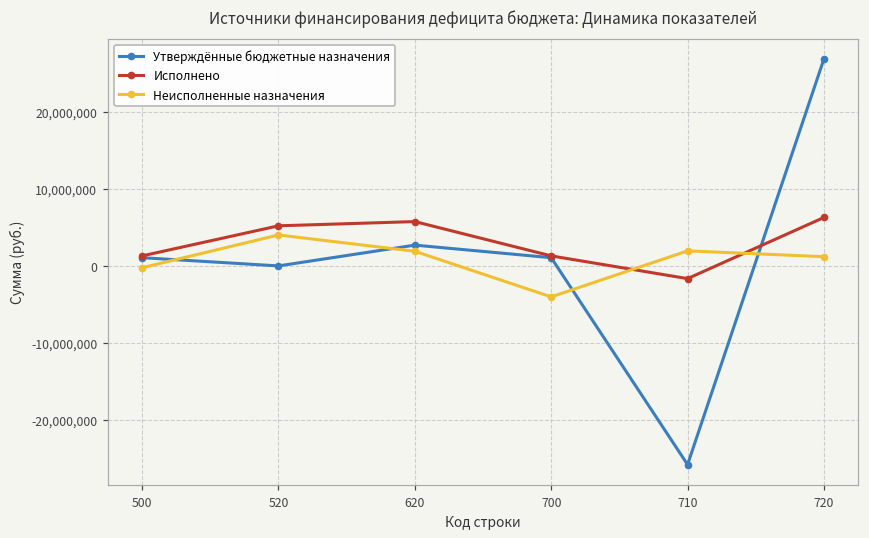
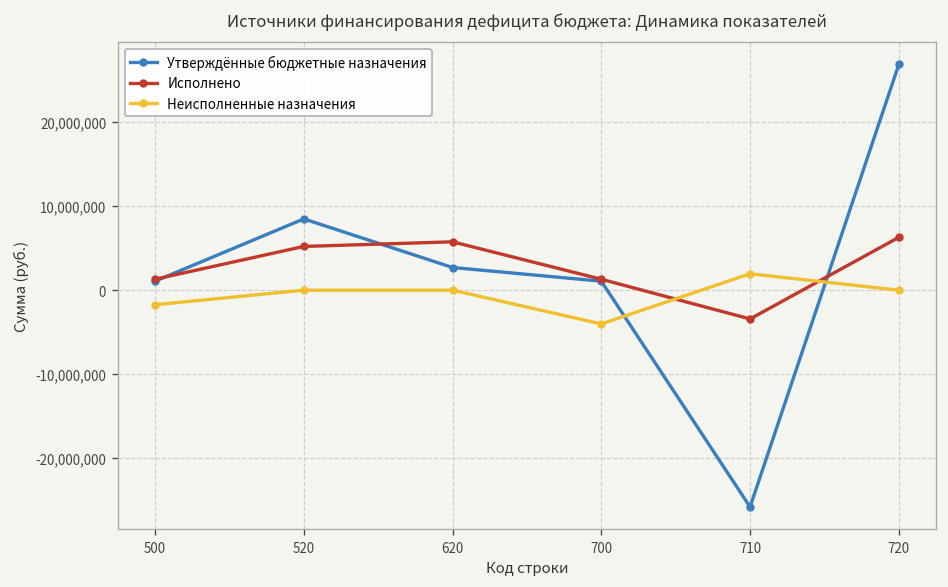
Неисполненные назначения, 500: 0 -> -2,000,000
Утверждённые бюджетные назначения, 520: 0 -> 8,000,000
Неисполненные назначения, 520: 4,000,000 -> 0
Неисполненные назначения, 620: 2,000,000 -> 0
Исполнено, 710: -2,000,000 -> -3,000,000
Неисполненные назначения, 720: 1,000,000 -> 0
